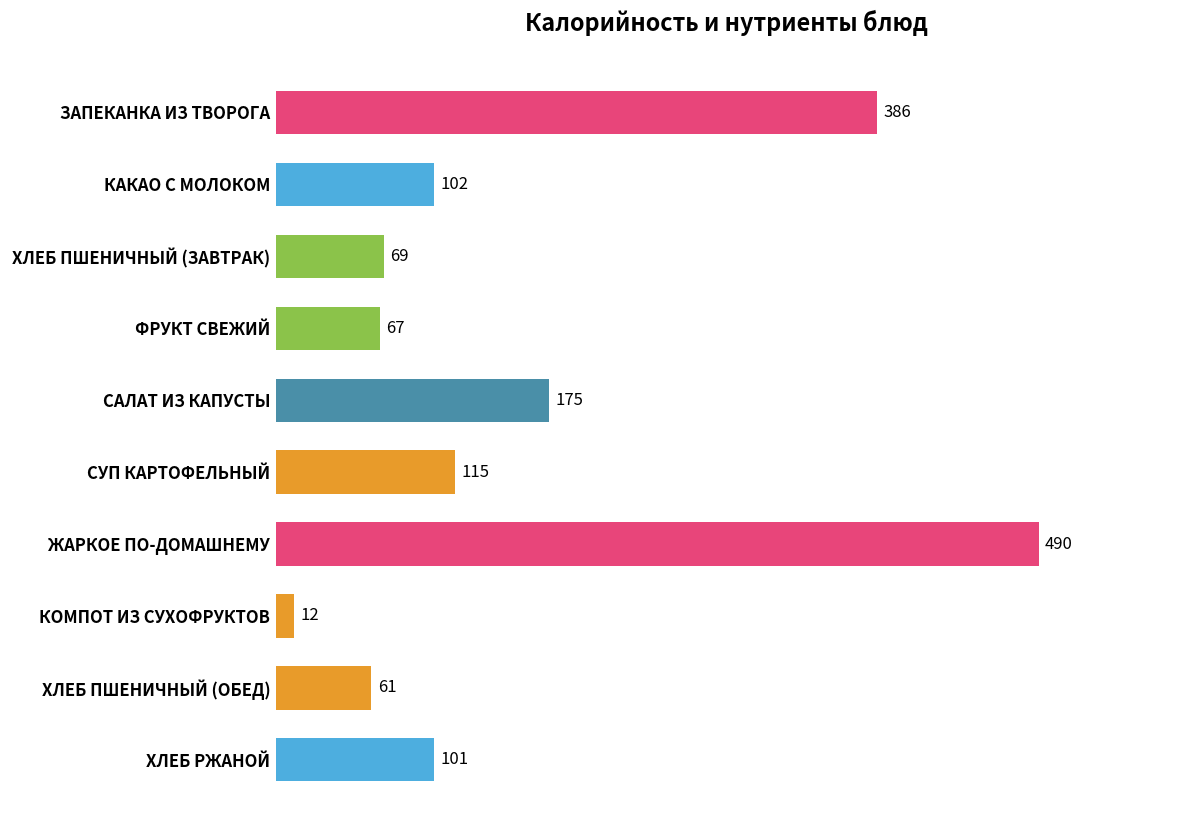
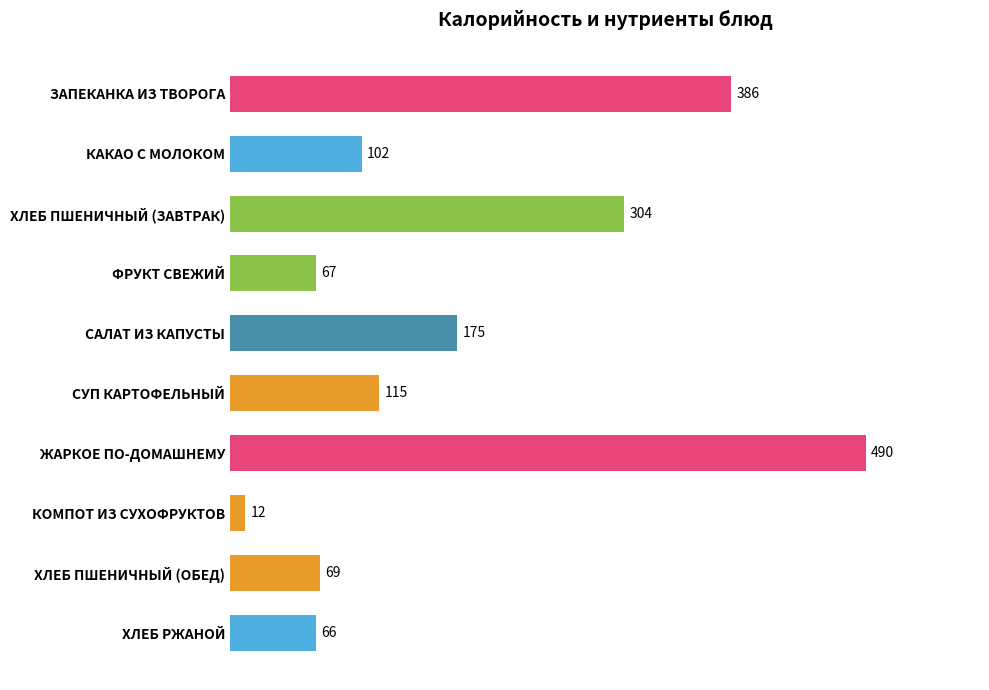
ХЛЕБ ПШЕНИЧНЫЙ (ЗАВТРАК): 69 -> 304
ХЛЕБ ПШЕНИЧНЫЙ (ОБЕД): 61 -> 69
ХЛЕБ РЖАНОЙ: 101 -> 66
